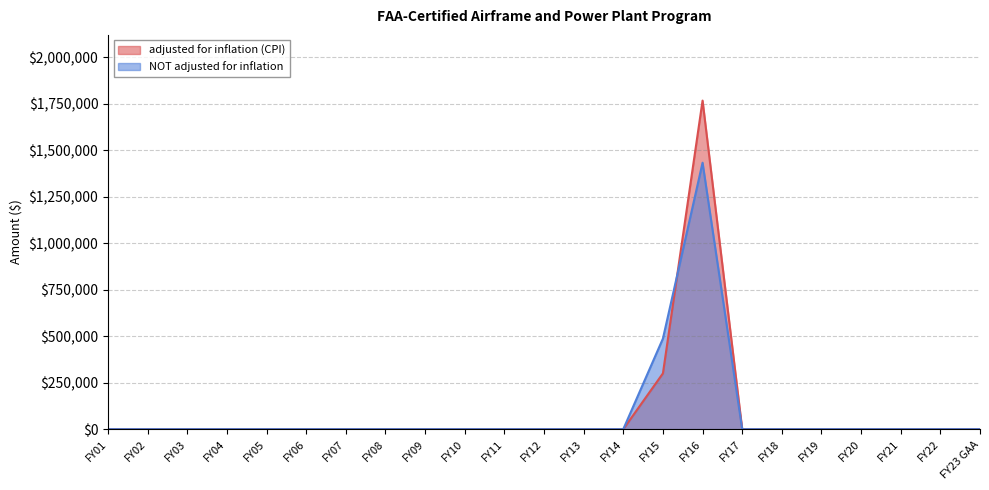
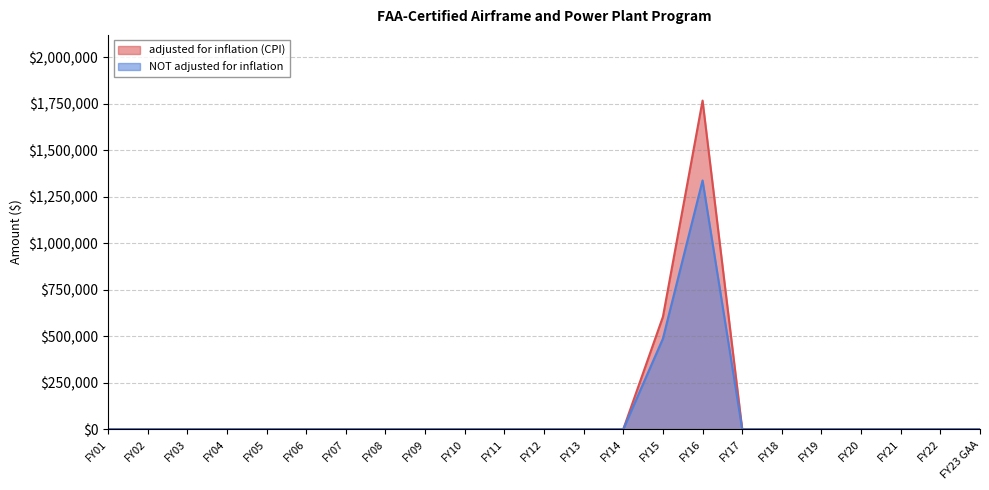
adjusted for inflation (CPI), FY15: $300,000 -> $600,000
NOT adjusted for inflation, FY16: $1,430,000 -> $1,340,000
